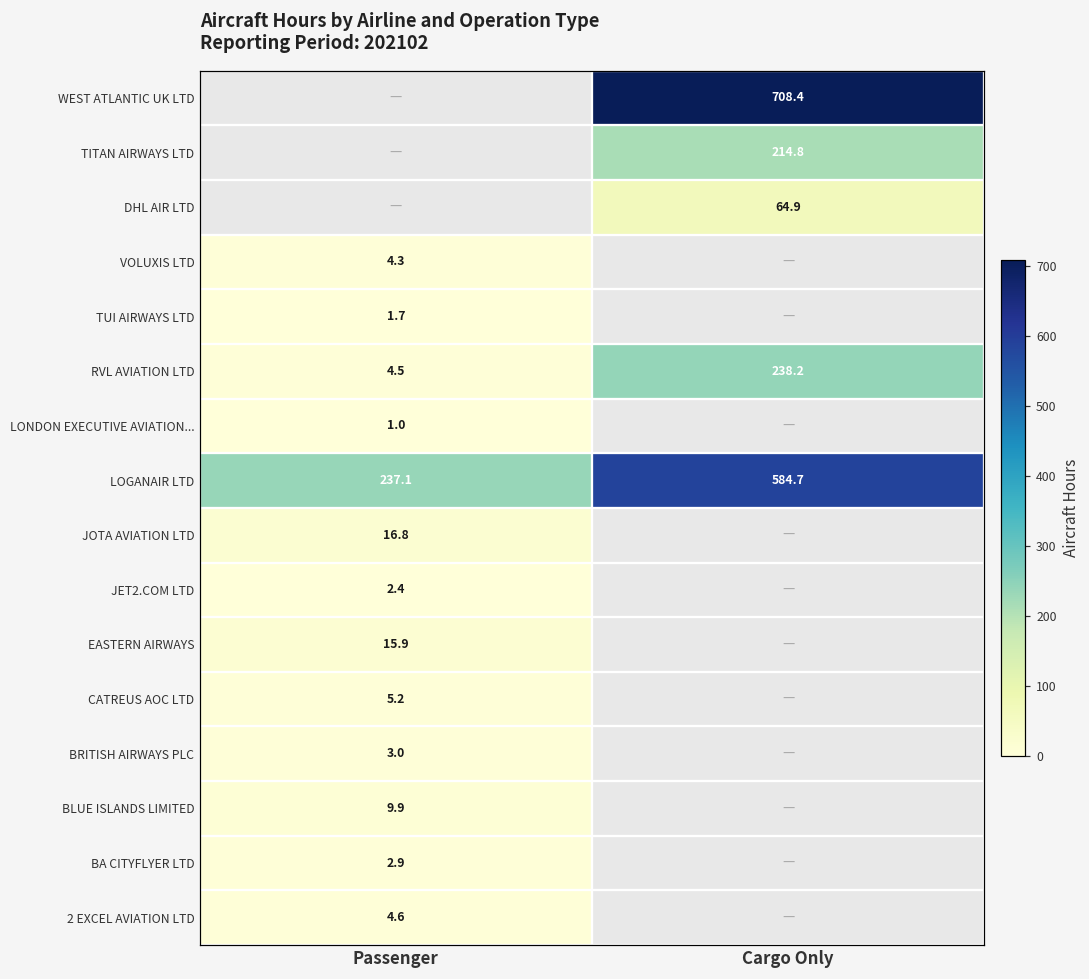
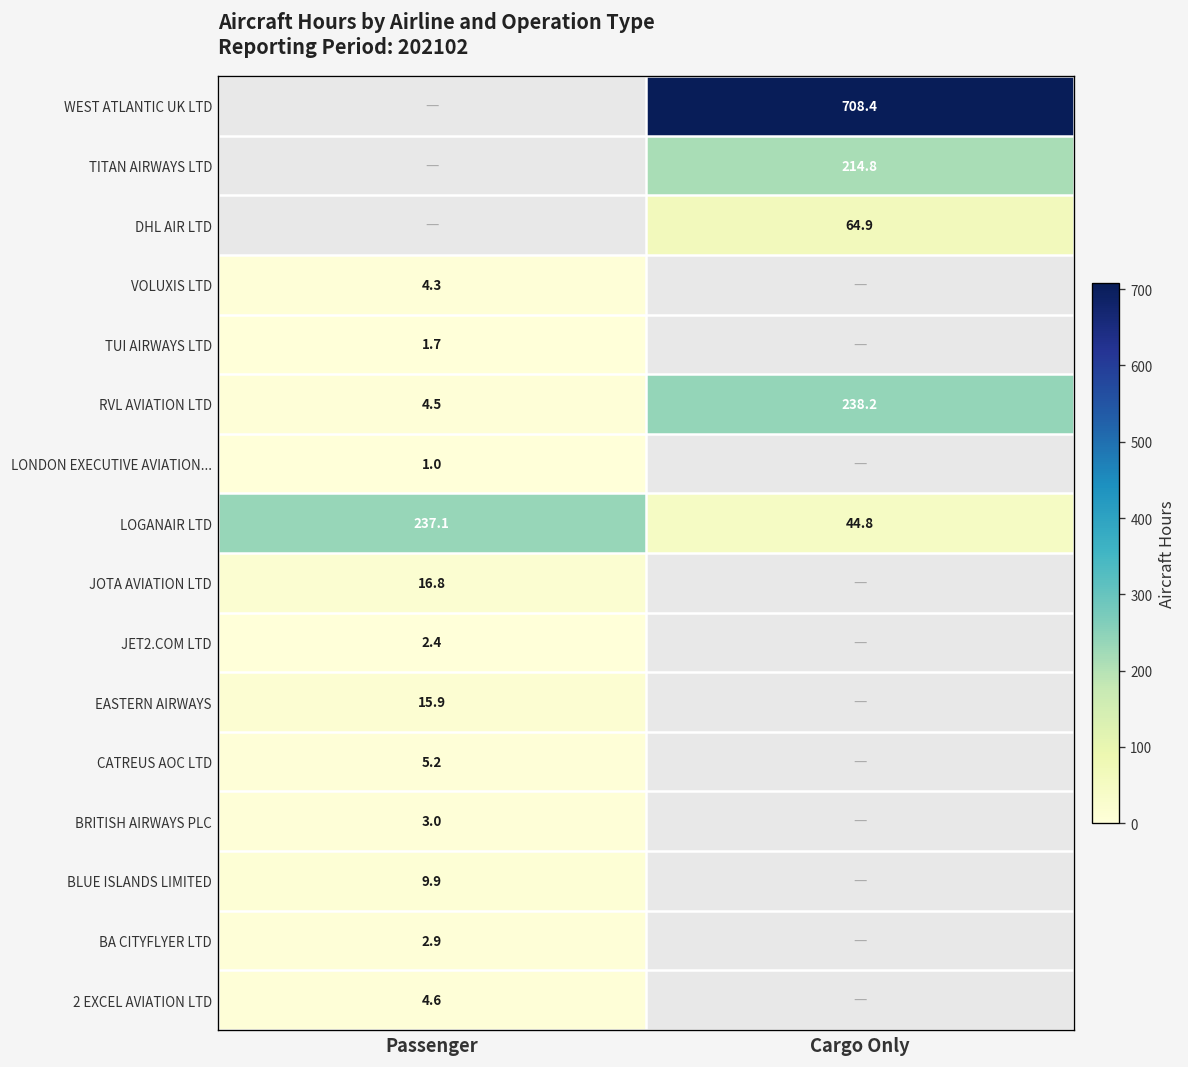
LOGANAIR LTD, Cargo Only: 584.7 -> 44.8
